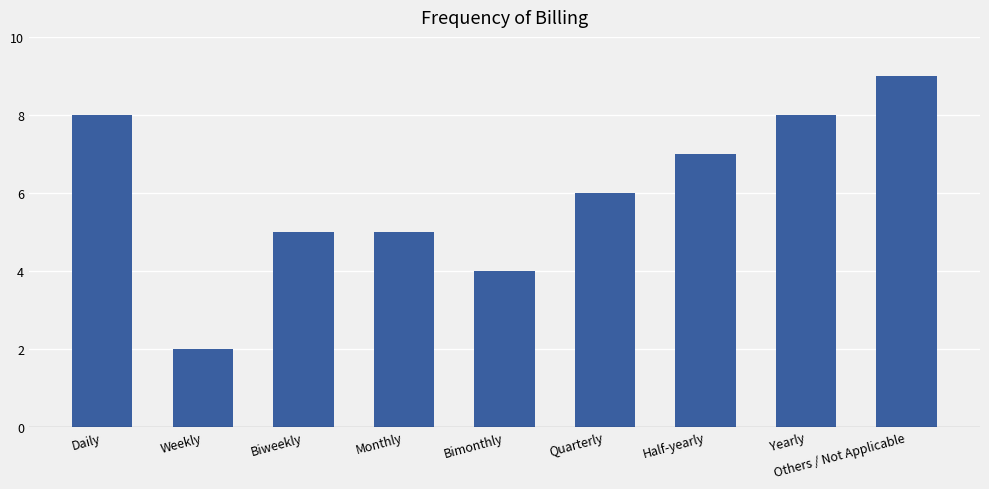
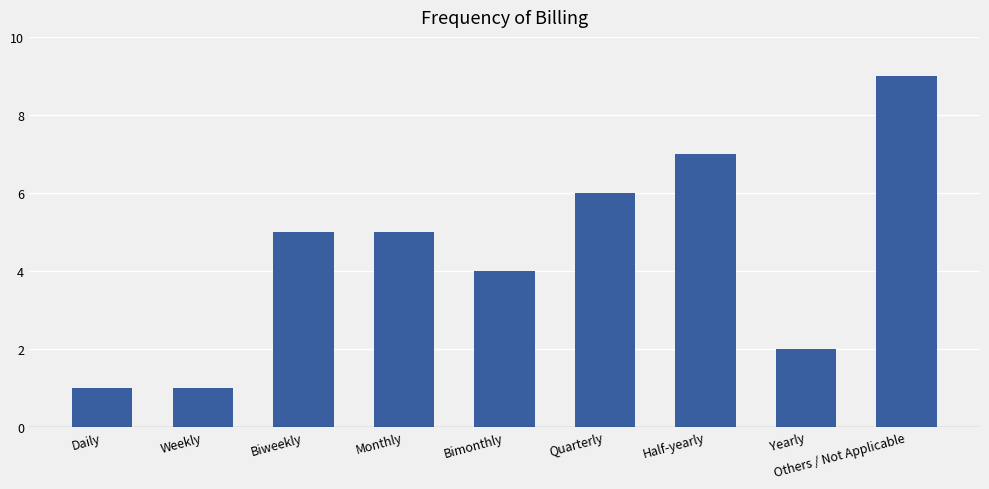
Daily: 8 -> 1
Weekly: 2 -> 1
Yearly: 8 -> 2
